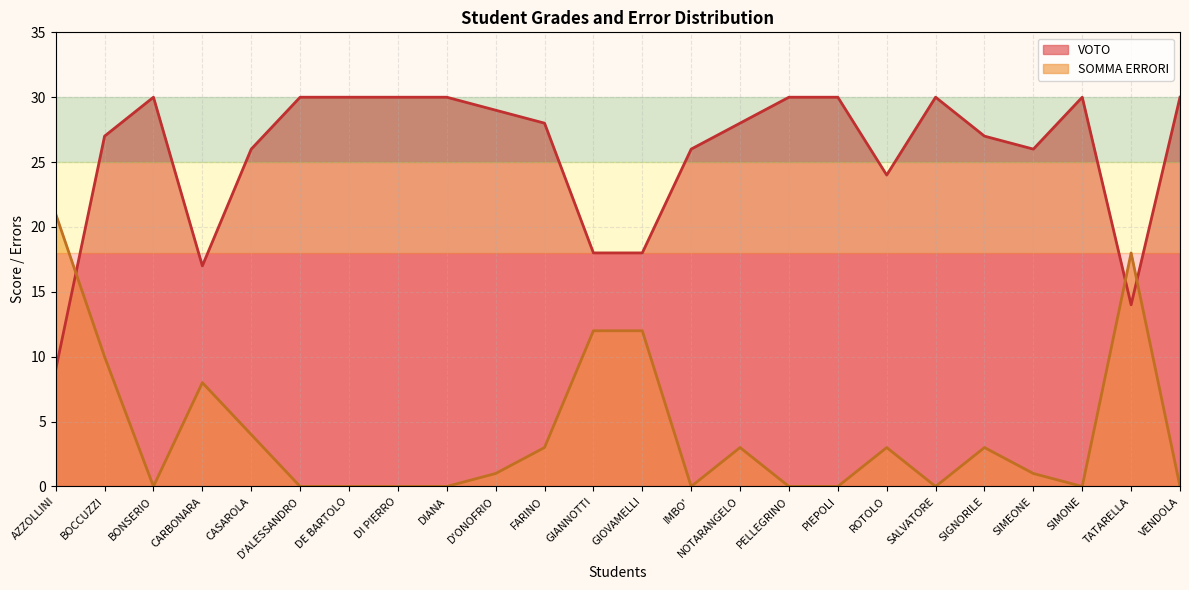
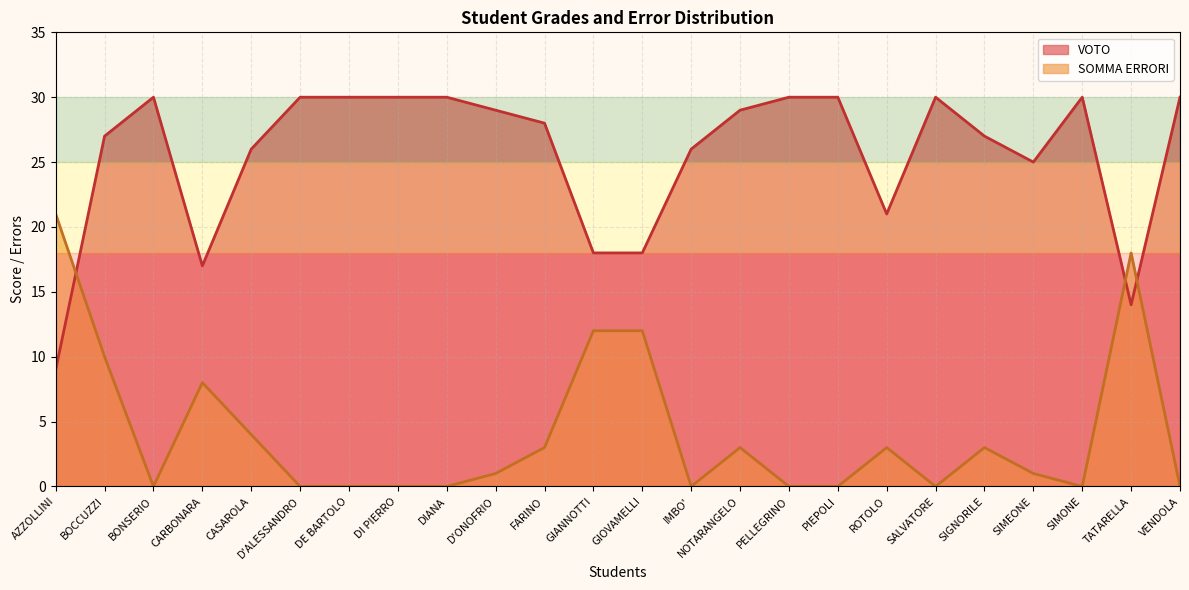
VOTO, NOTARANGELO: 28 -> 29
VOTO, ROTOLO: 24 -> 21
VOTO, SIMEONE: 26 -> 25
